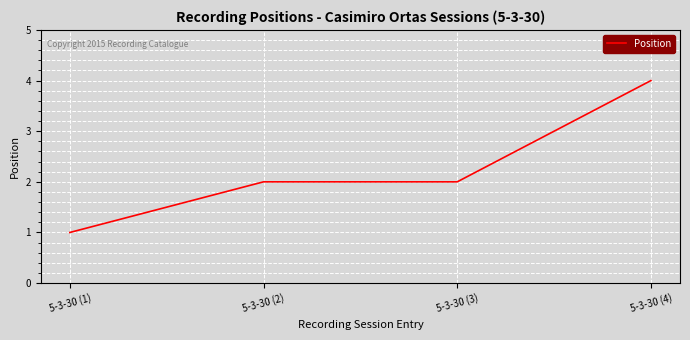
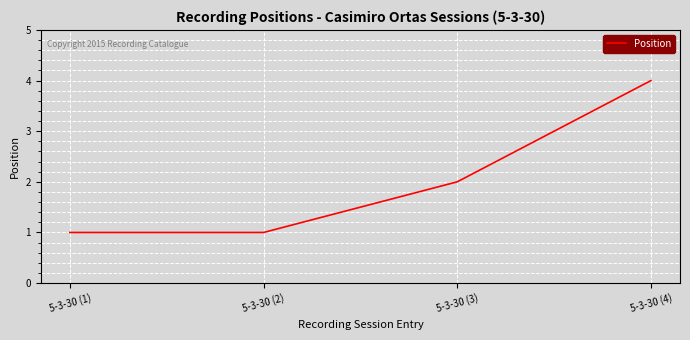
5-3-30 (2): 2 -> 1
